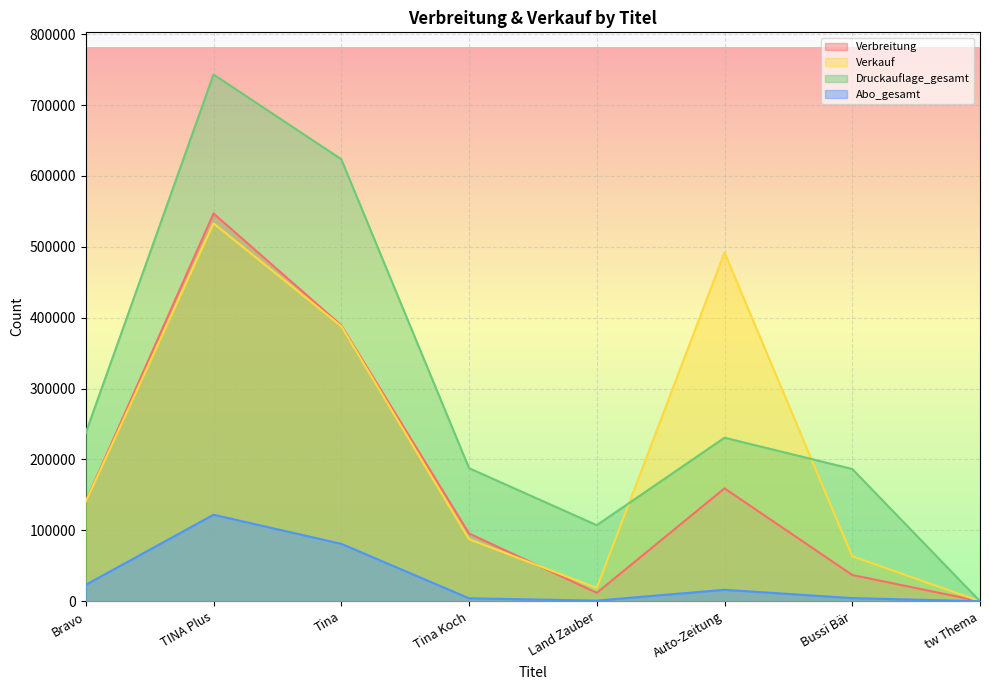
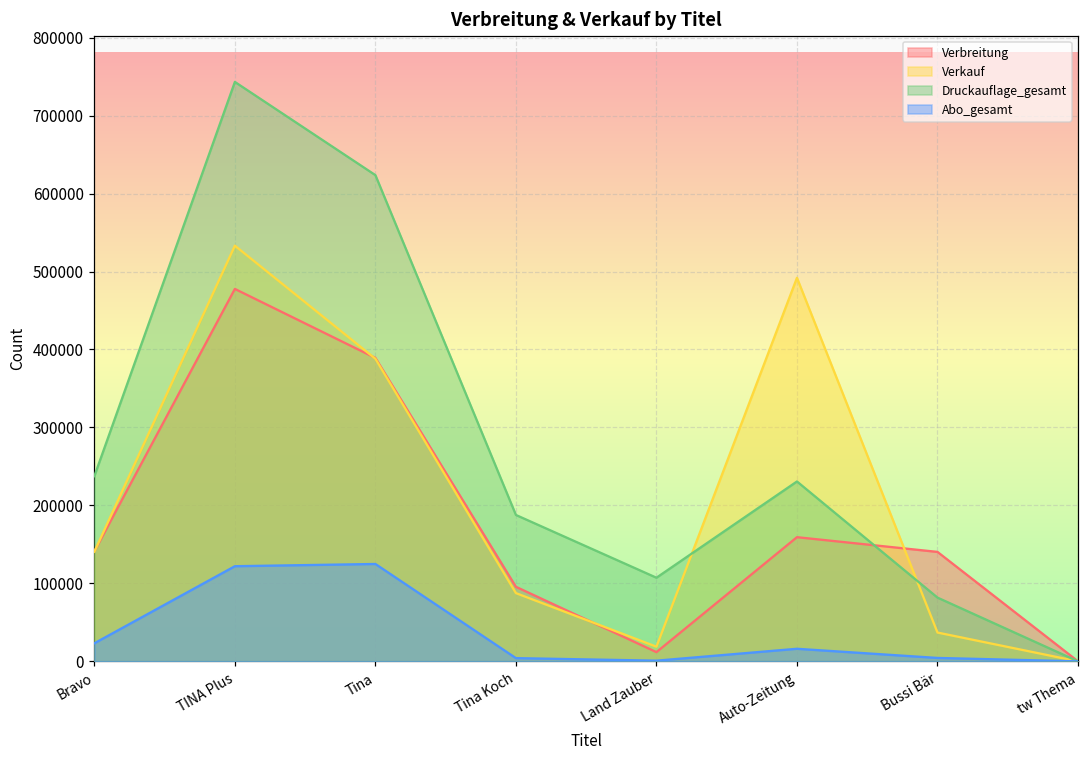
Verbreitung, TINA Plus: 550000 -> 480000
Abo_gesamt, Tina: 80000 -> 120000
Verbreitung, Bussi Bär: 40000 -> 140000
Verkauf, Bussi Bär: 60000 -> 40000
Druckauflage_gesamt, Bussi Bär: 190000 -> 80000
